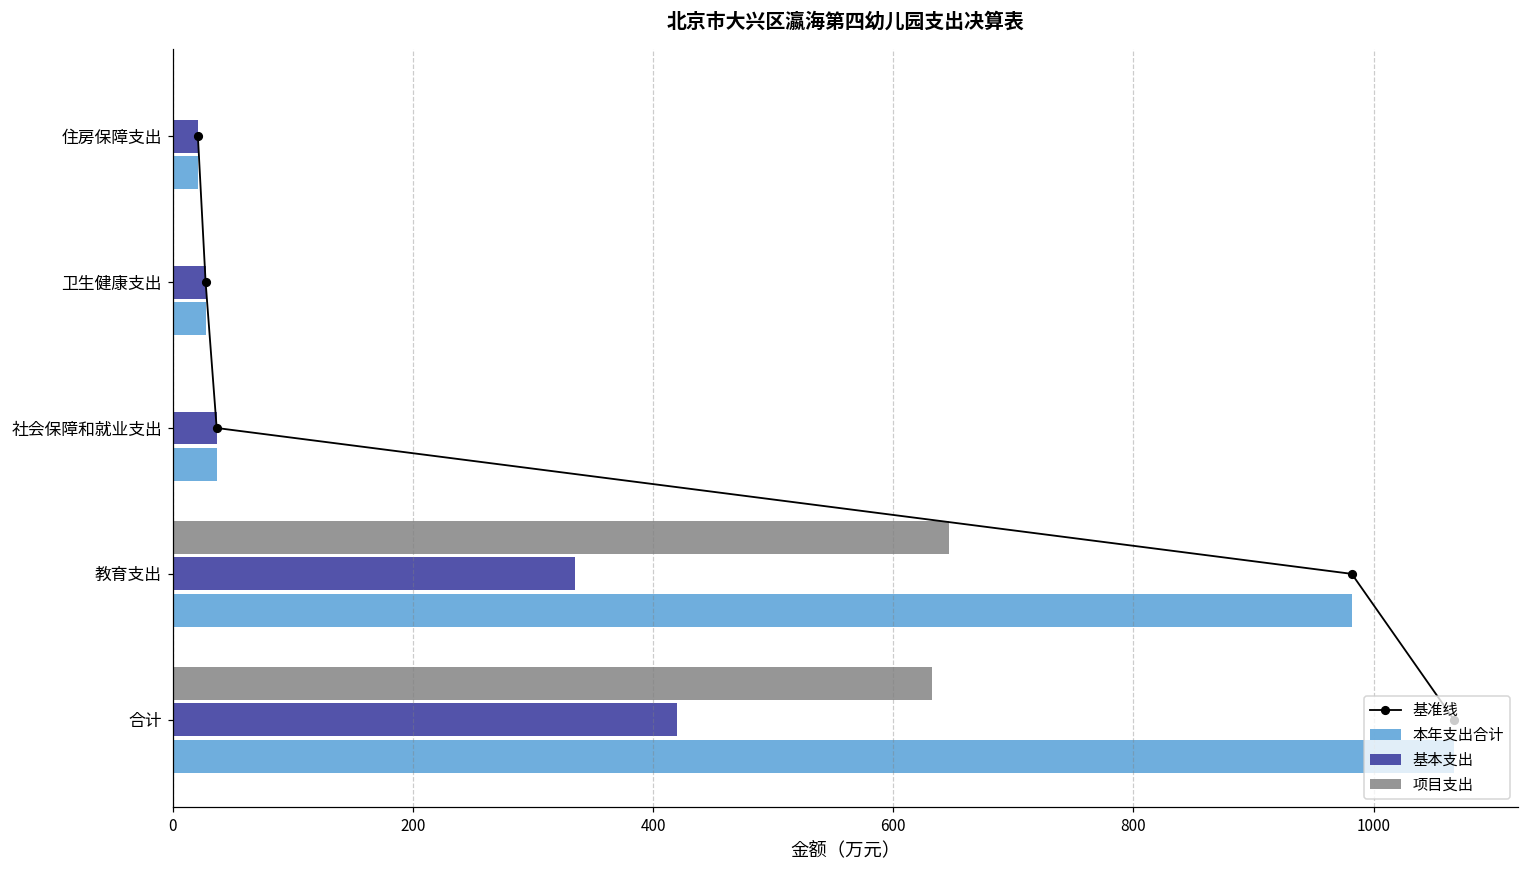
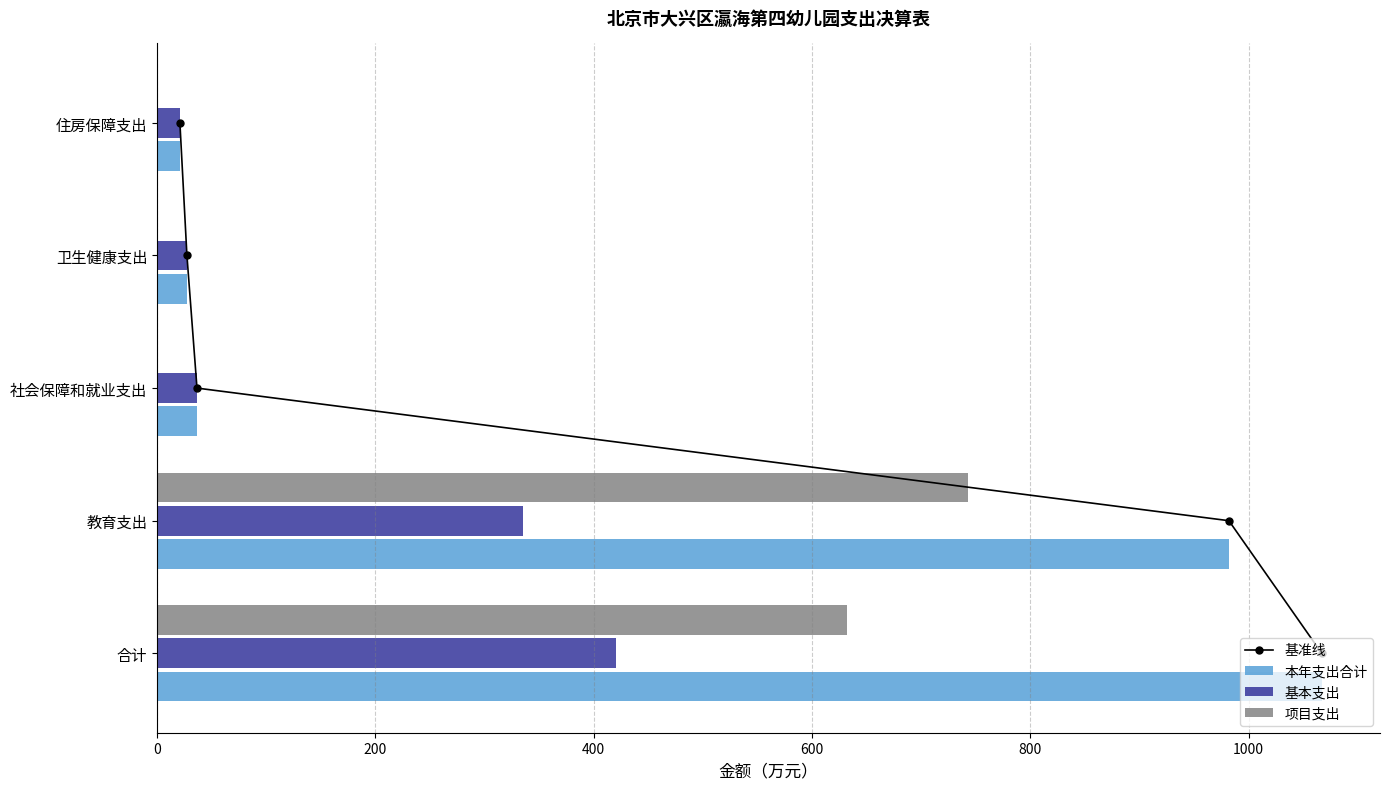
项目支出, 教育支出: 647 -> 743
